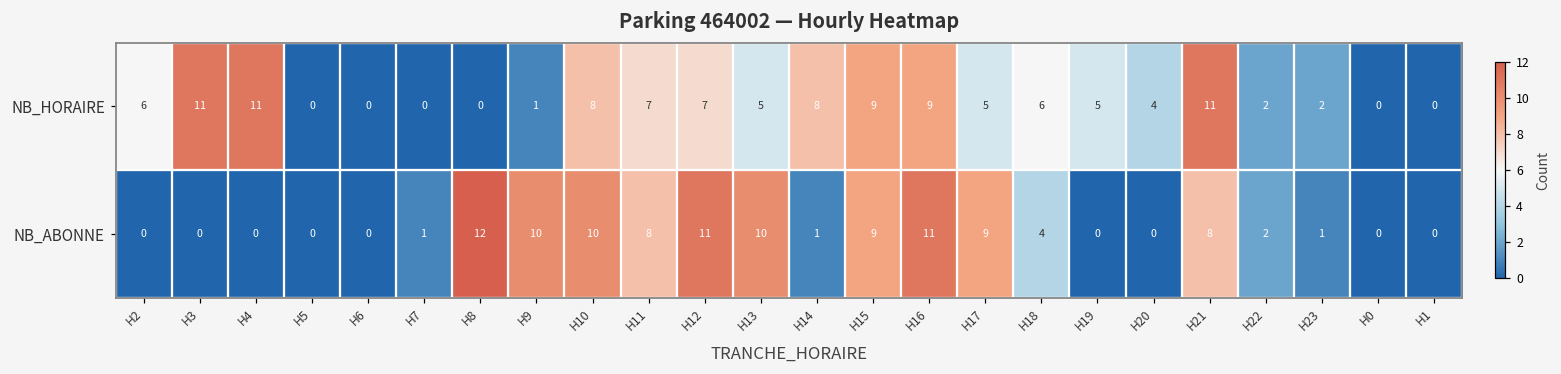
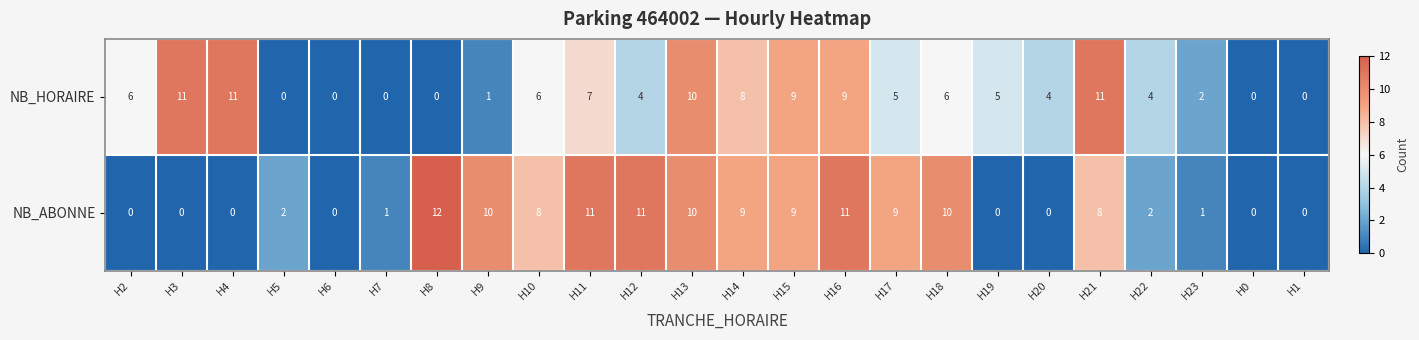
NB_HORAIRE, H10: 8 -> 6
NB_HORAIRE, H12: 7 -> 4
NB_HORAIRE, H13: 5 -> 10
NB_HORAIRE, H22: 2 -> 4
NB_ABONNE, H5: 0 -> 2
NB_ABONNE, H10: 10 -> 8
NB_ABONNE, H11: 8 -> 11
NB_ABONNE, H14: 1 -> 9
NB_ABONNE, H18: 4 -> 10
